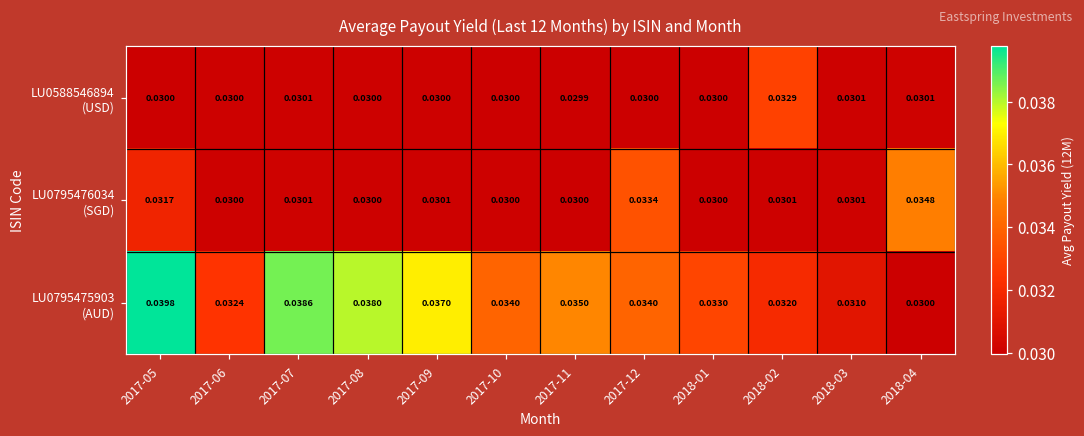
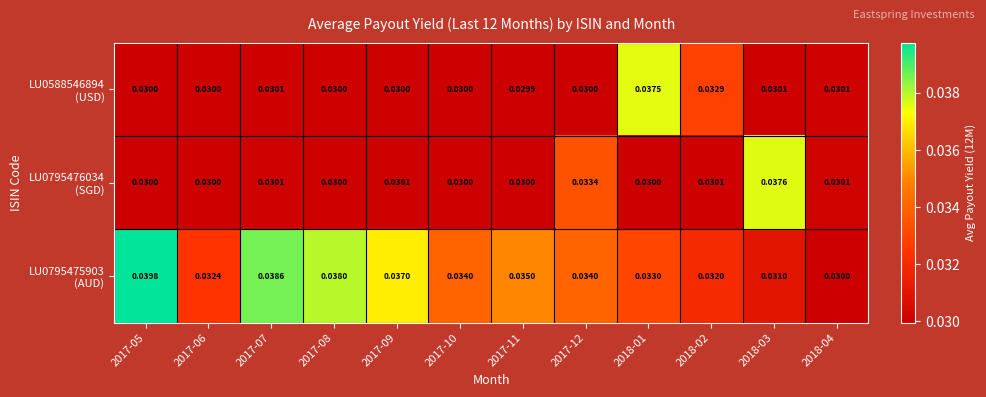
LU0588546894 (USD), 2018-01: 0.0300 -> 0.0375
LU0795476034 (SGD), 2017-05: 0.0317 -> 0.0300
LU0795476034 (SGD), 2018-03: 0.0301 -> 0.0376
LU0795476034 (SGD), 2018-04: 0.0348 -> 0.0301
